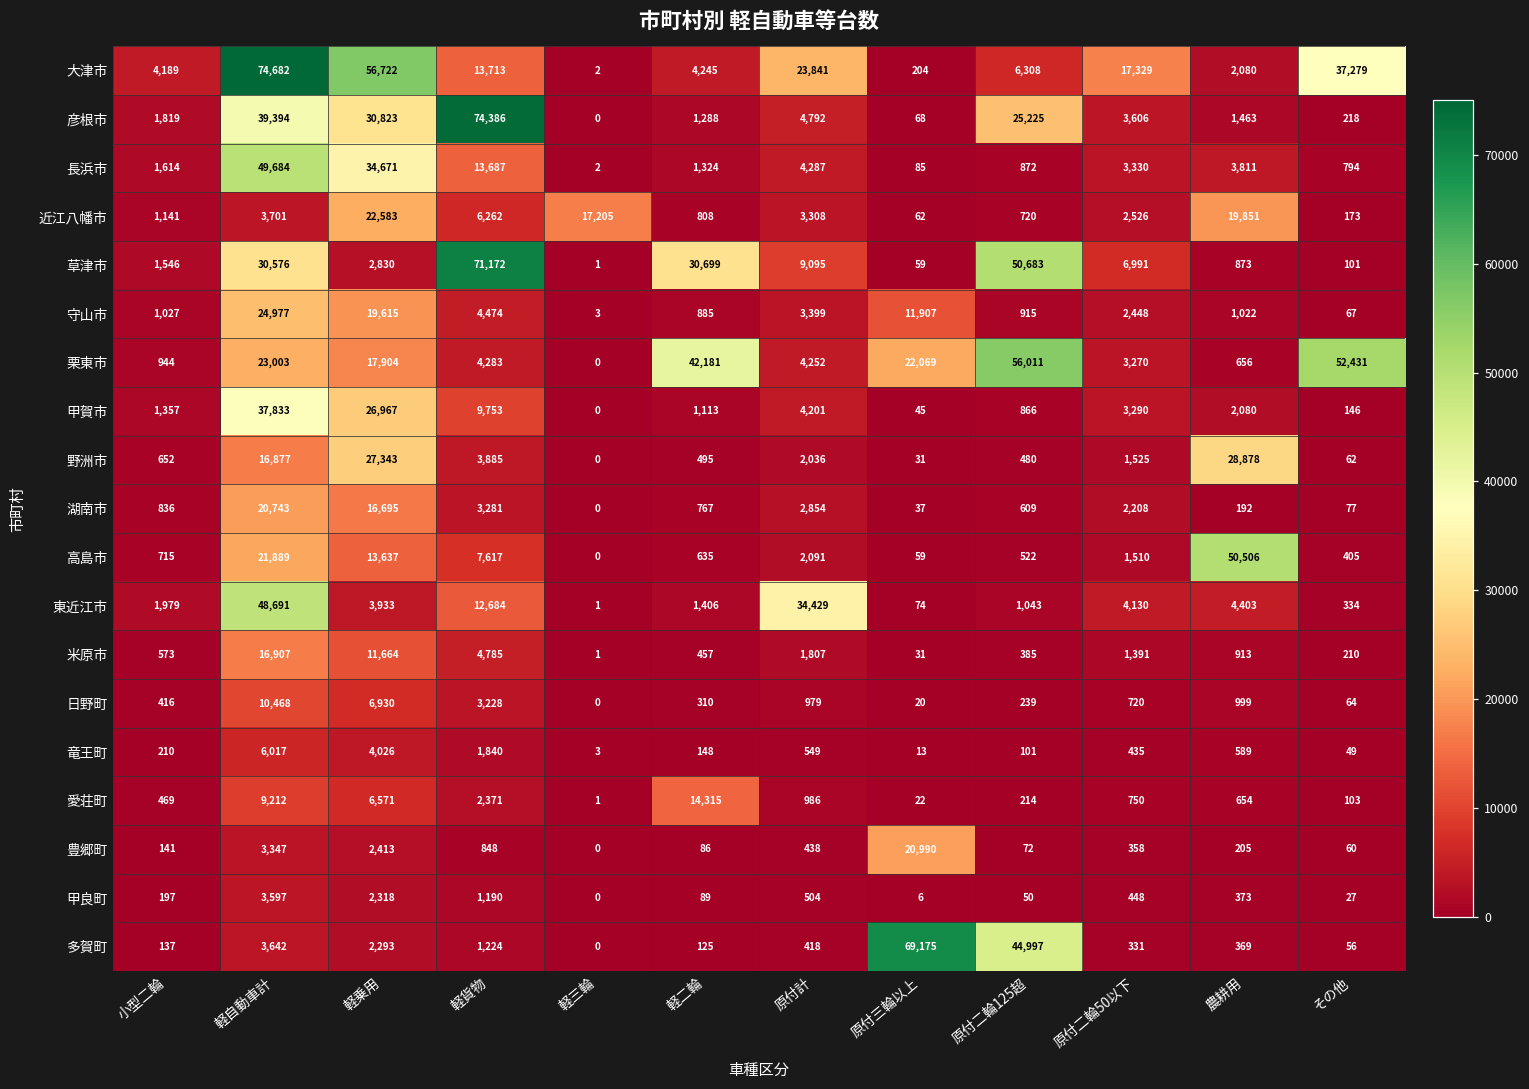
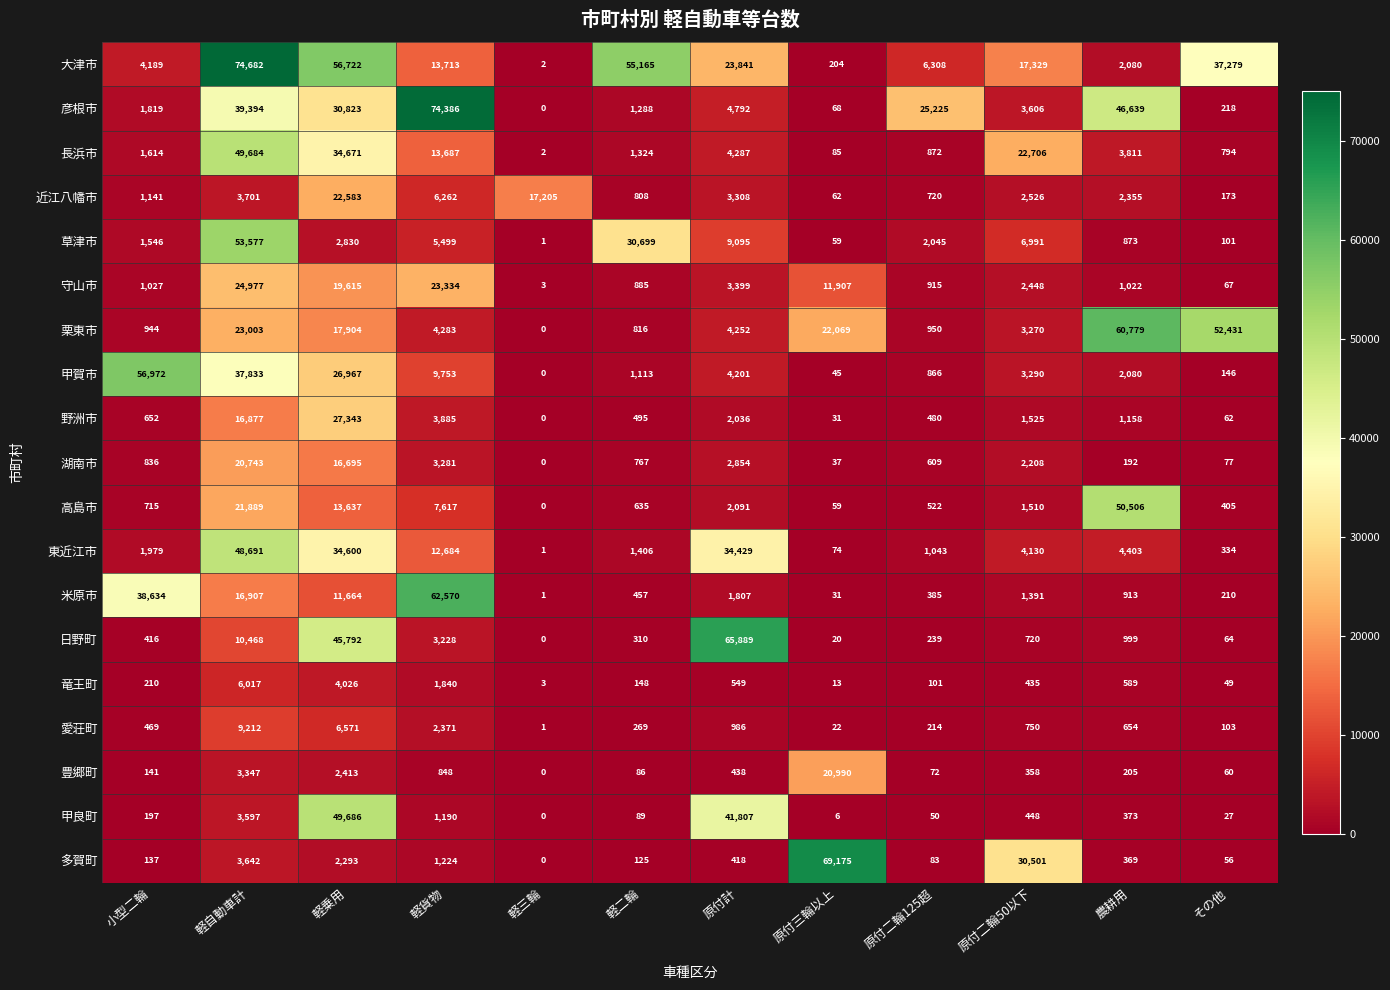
大津市, 軽二輪: 4,245 -> 55,165
彦根市, 農耕用: 1,463 -> 46,639
長浜市, 原付二輪50以下: 3,330 -> 22,706
近江八幡市, 農耕用: 19,851 -> 2,355
草津市, 軽自動車計: 30,576 -> 53,577
草津市, 軽貨物: 71,172 -> 5,499
草津市, 原付二輪125超: 50,683 -> 2,045
守山市, 軽貨物: 4,474 -> 23,334
栗東市, 軽二輪: 42,181 -> 816
栗東市, 原付二輪125超: 56,011 -> 950
栗東市, 農耕用: 656 -> 60,779
甲賀市, 小型二輪: 1,357 -> 56,972
野洲市, 農耕用: 28,878 -> 1,158
東近江市, 軽乗用: 3,933 -> 34,600
米原市, 小型二輪: 573 -> 38,634
米原市, 軽貨物: 4,785 -> 62,570
日野町, 軽乗用: 6,930 -> 45,792
日野町, 原付計: 979 -> 65,889
愛荘町, 軽二輪: 14,315 -> 269
甲良町, 軽乗用: 2,318 -> 49,686
甲良町, 原付計: 504 -> 41,807
多賀町, 原付二輪125超: 44,997 -> 83
多賀町, 原付二輪50以下: 331 -> 30,501
